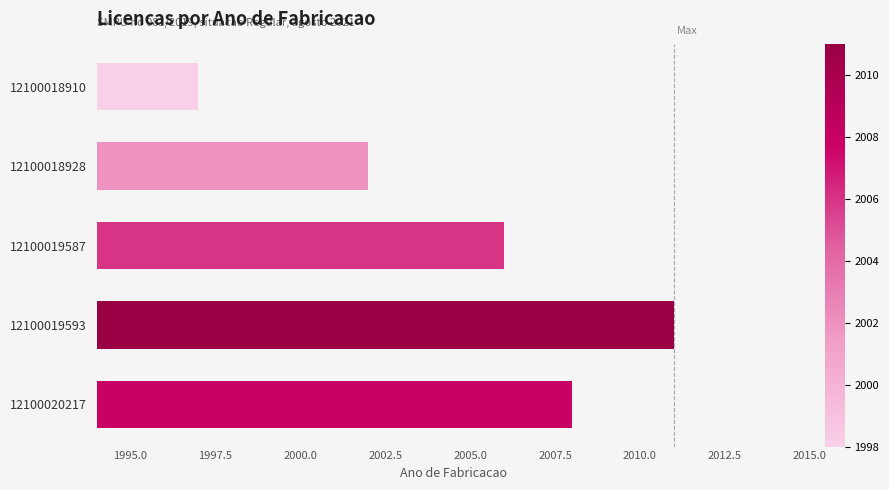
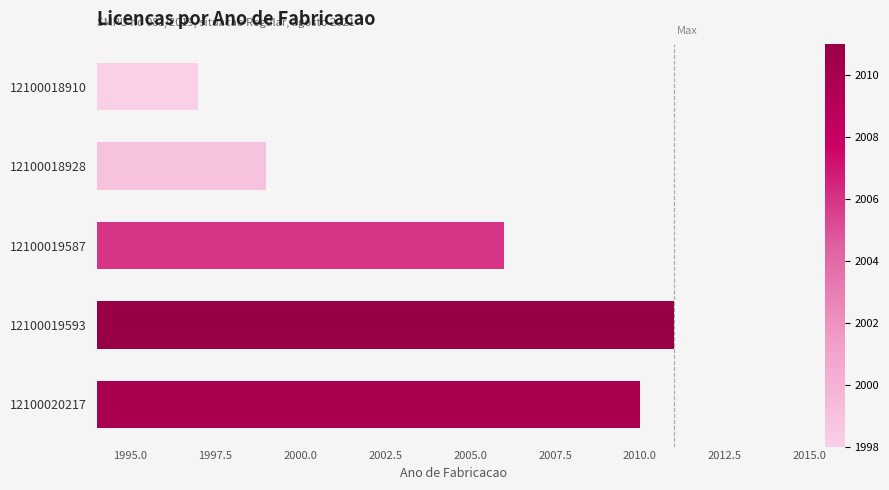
12100018928: 2002 -> 1999
12100020217: 2008 -> 2010
